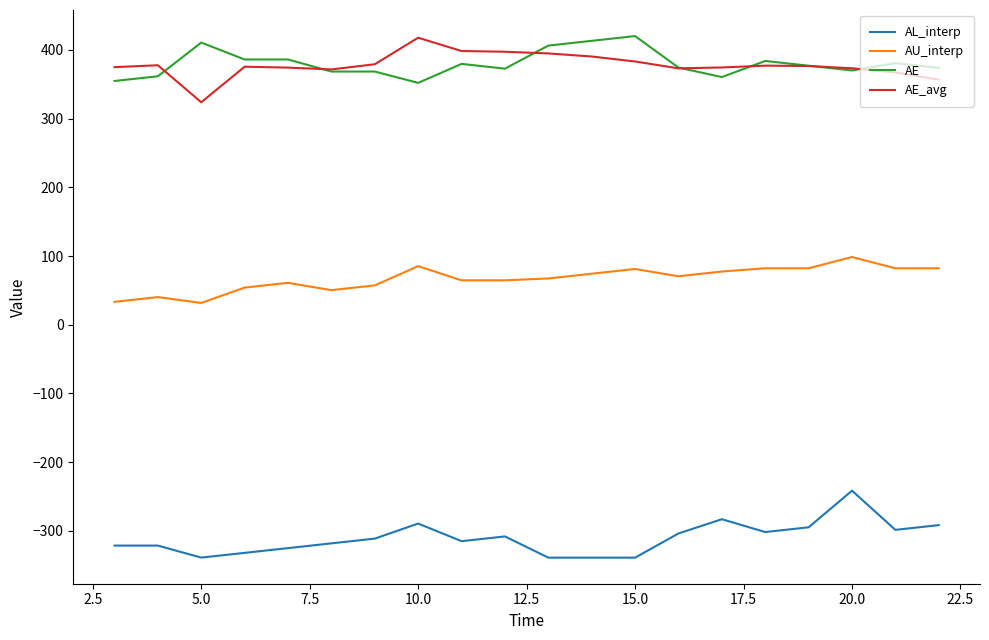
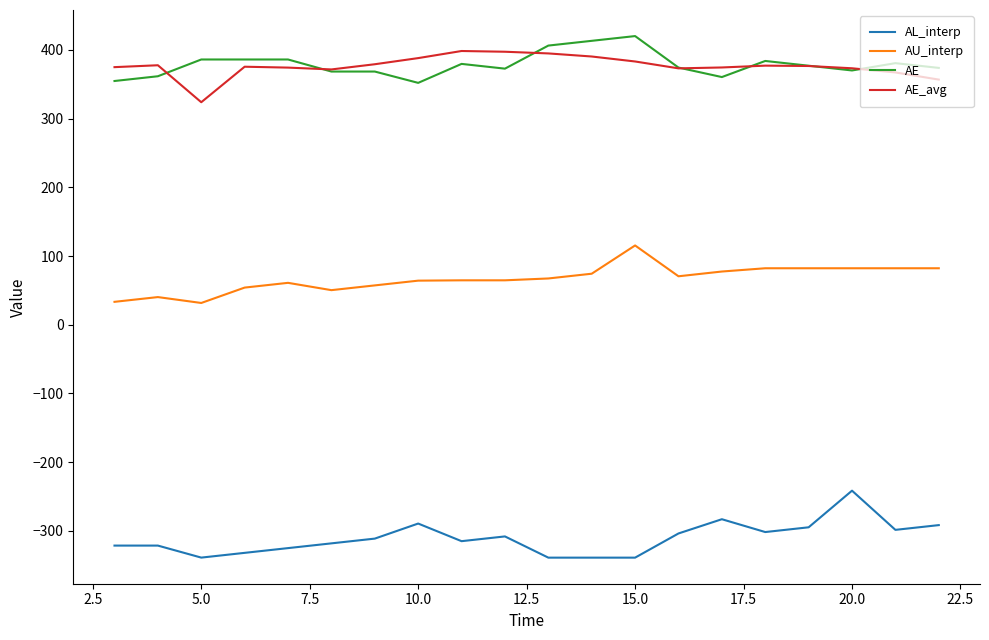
AE, 5.0: 410 -> 390
AU_interp, 10.0: 90 -> 60
AE_avg, 10.0: 420 -> 390
AU_interp, 15.0: 80 -> 120
AU_interp, 20.0: 100 -> 80
